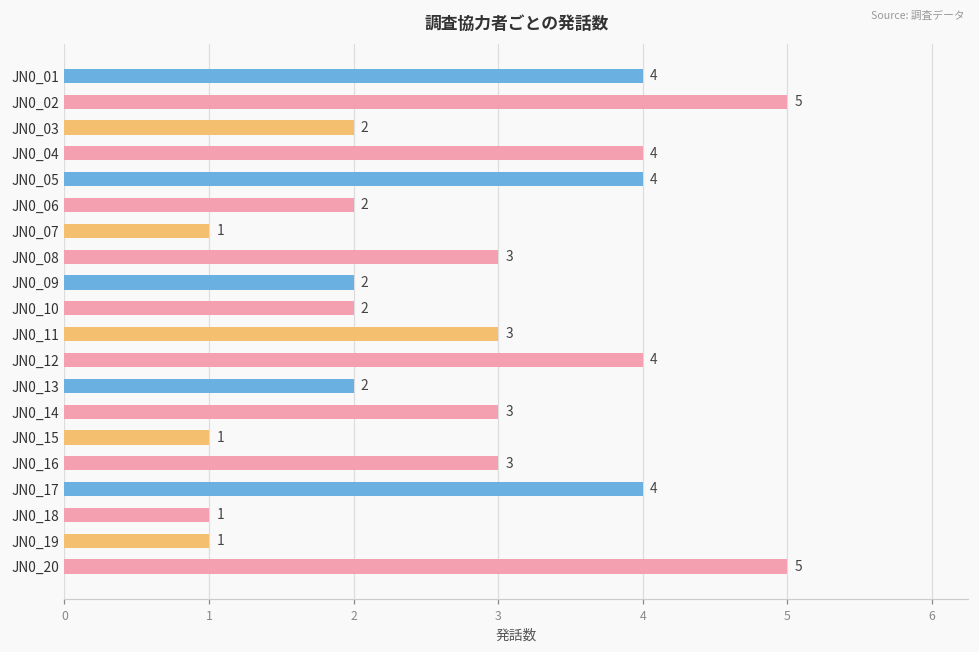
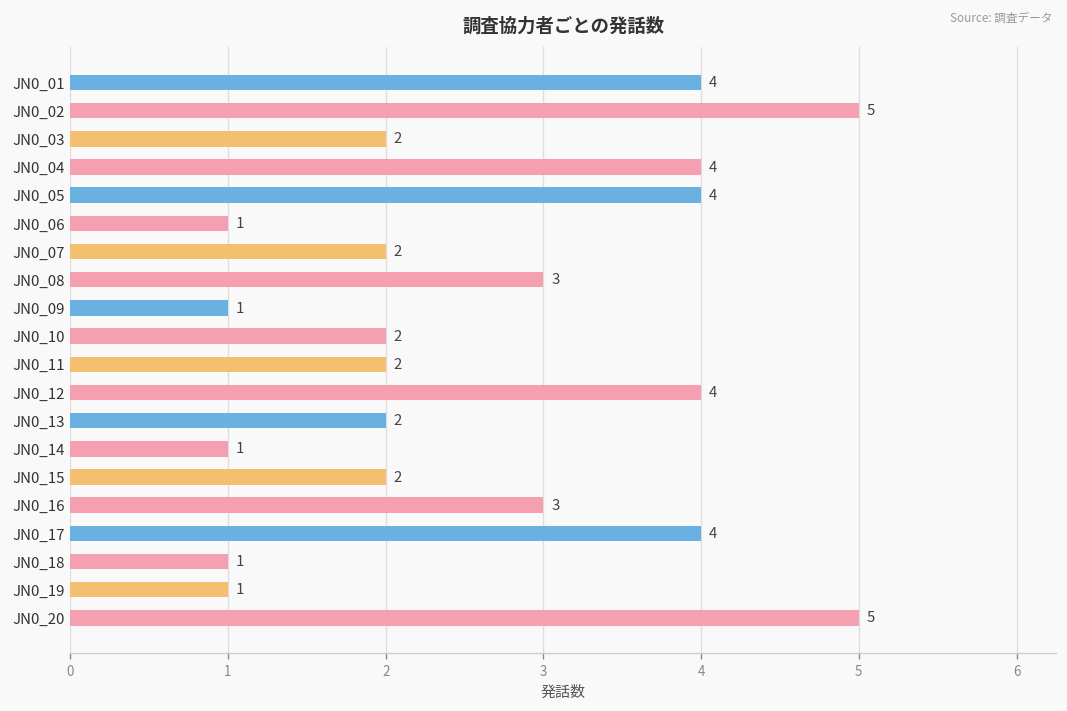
JN0_06: 2 -> 1
JN0_07: 1 -> 2
JN0_09: 2 -> 1
JN0_11: 3 -> 2
JN0_14: 3 -> 1
JN0_15: 1 -> 2
